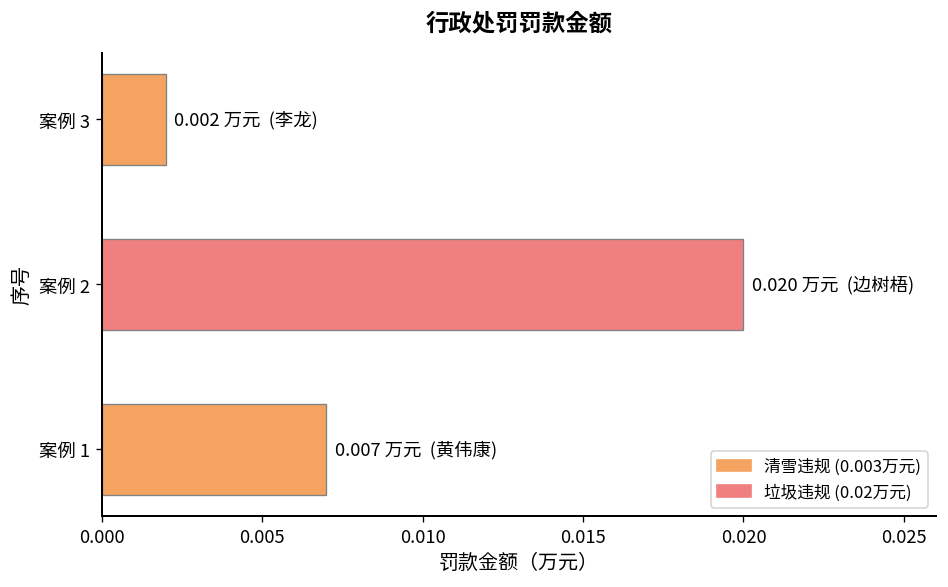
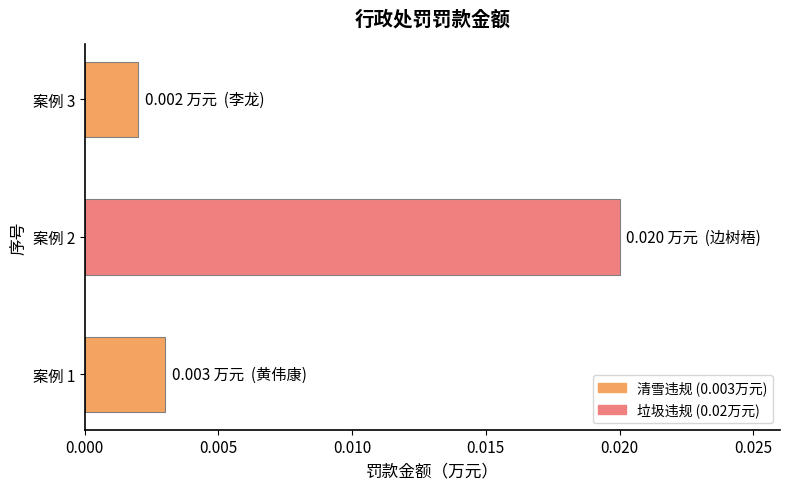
案例 1: 0.007 -> 0.003
